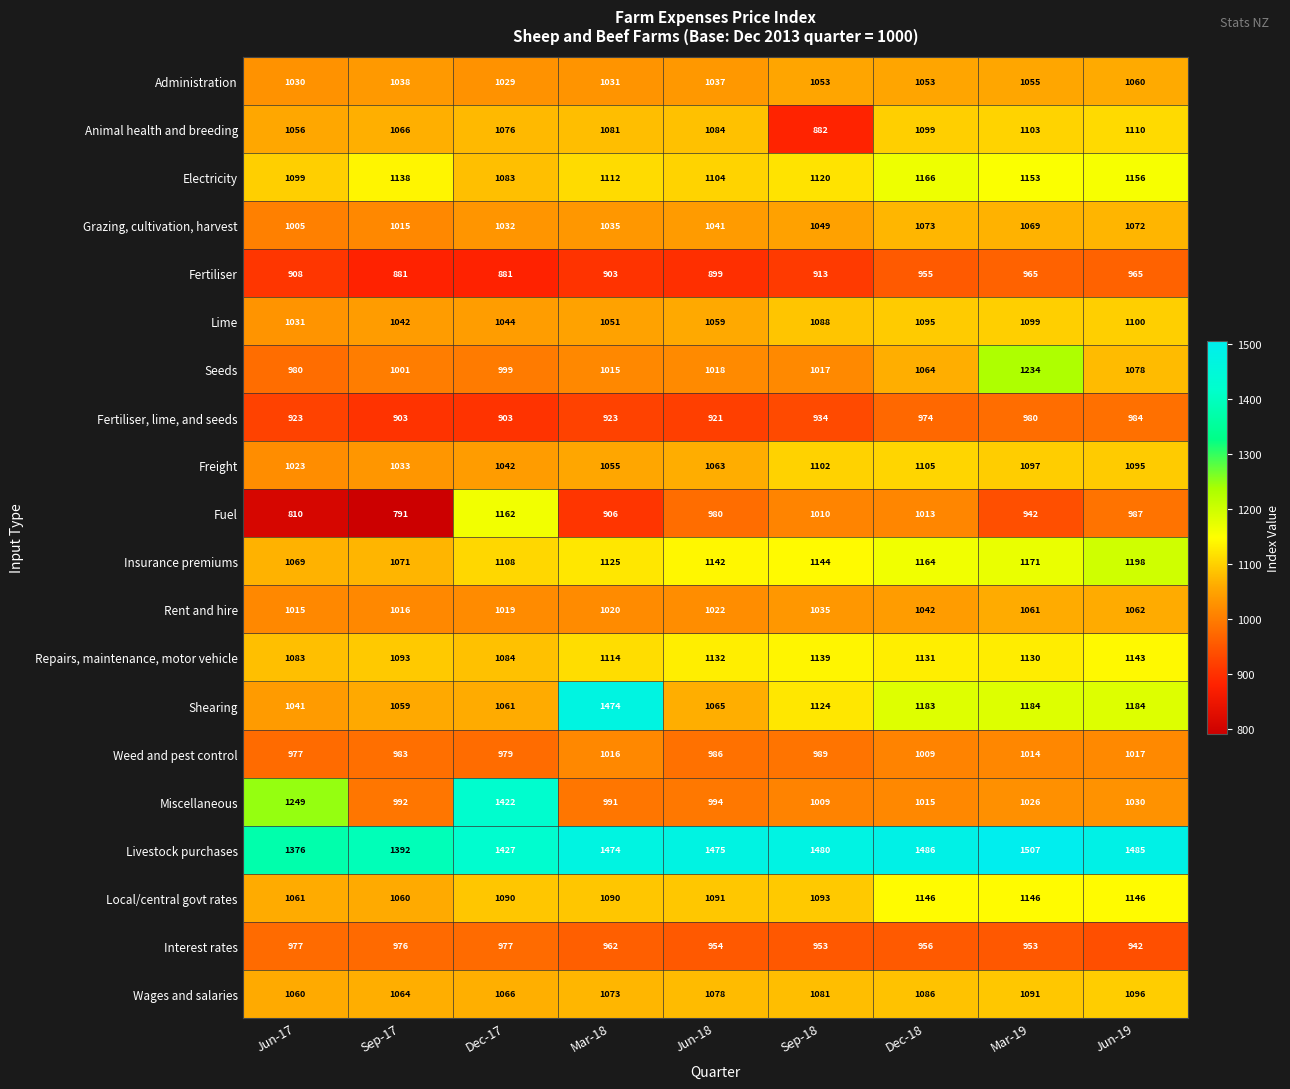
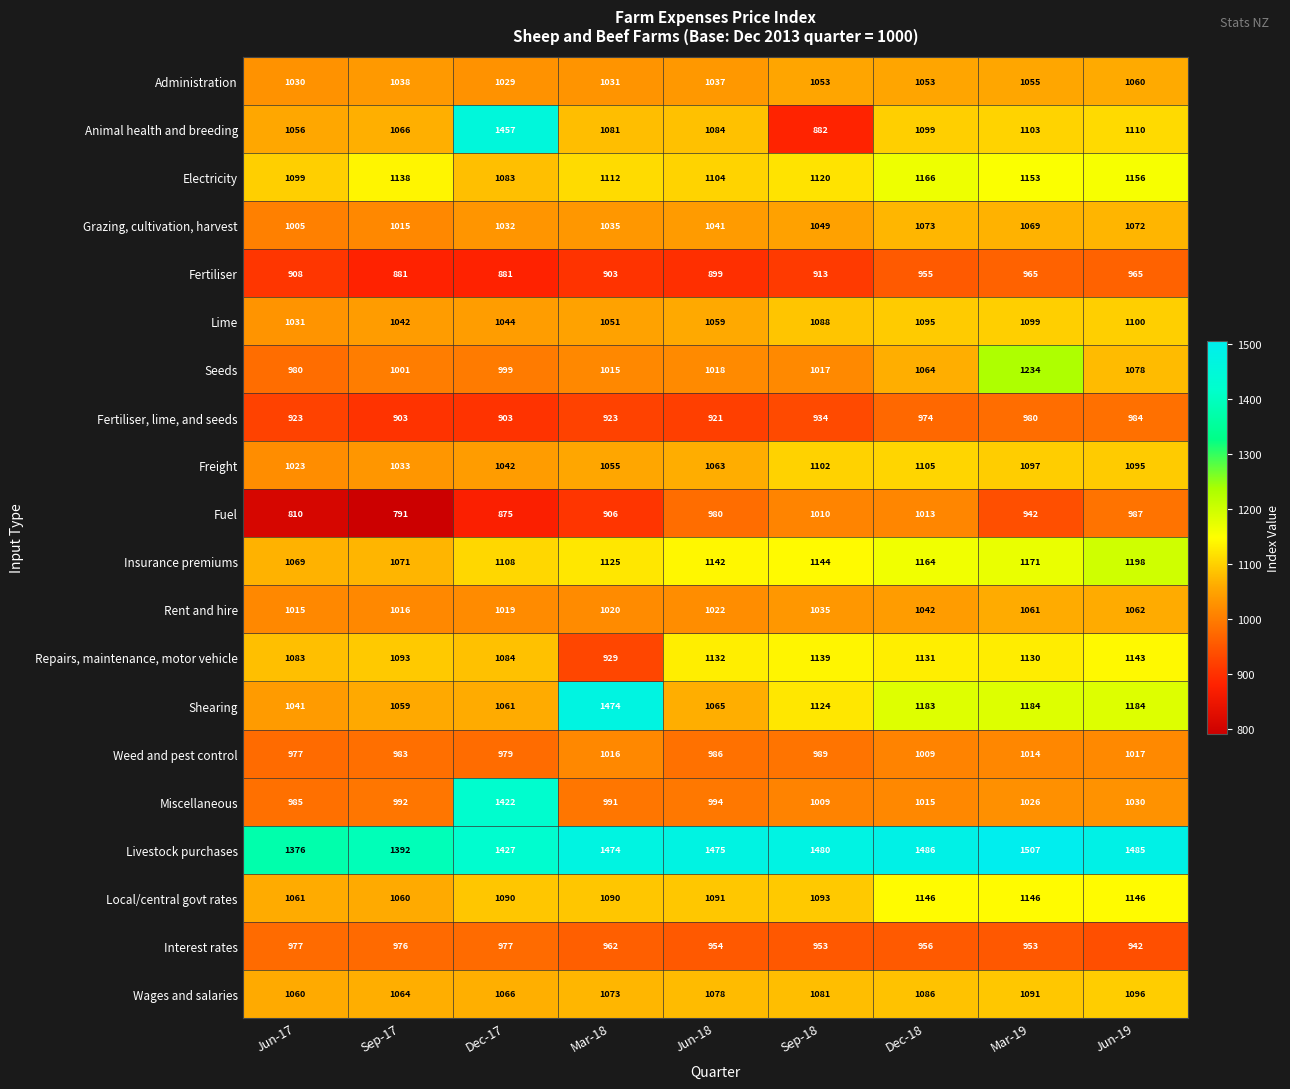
Animal health and breeding, Dec-17: 1076 -> 1457
Fuel, Dec-17: 1162 -> 875
Repairs, maintenance, motor vehicle, Mar-18: 1114 -> 929
Miscellaneous, Jun-17: 1249 -> 985
